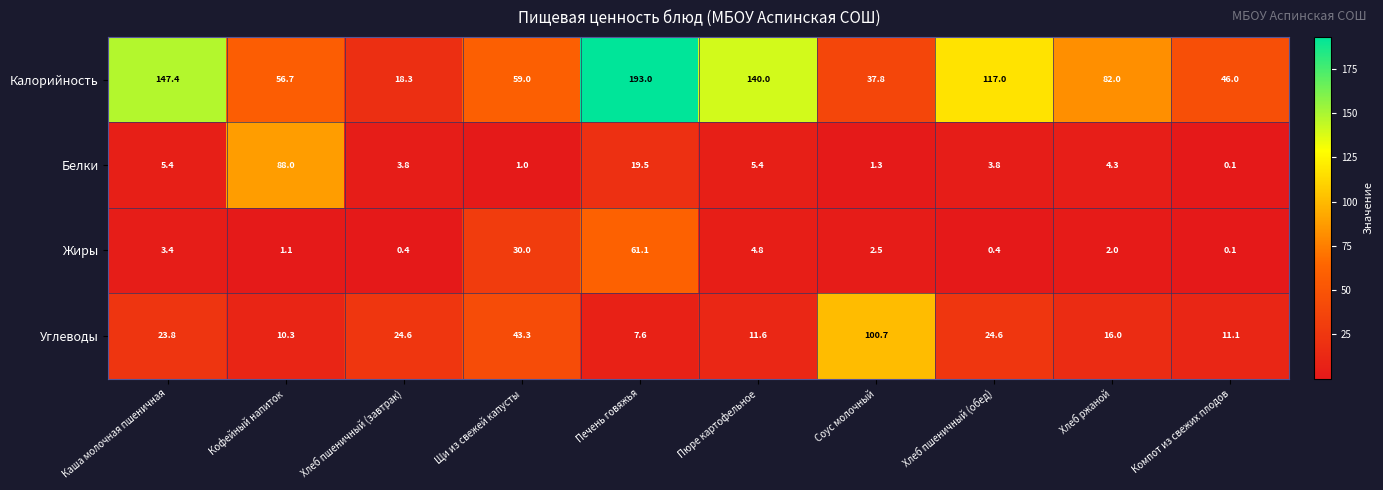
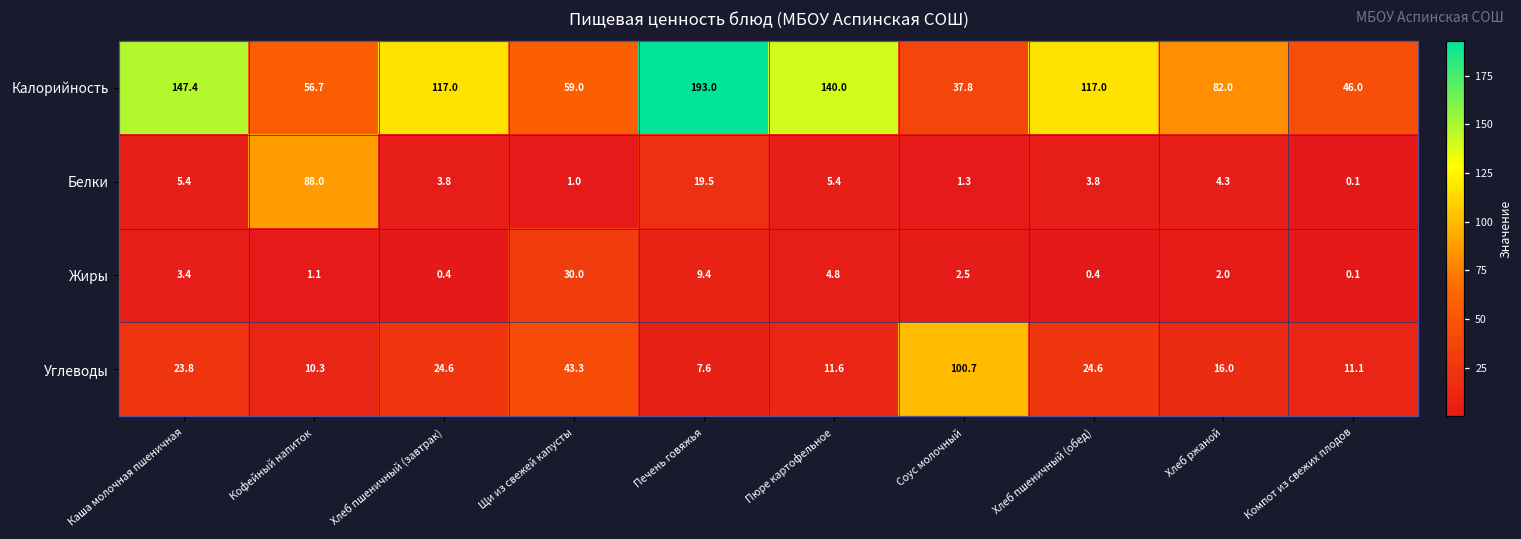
Калорийность, Хлеб пшеничный (завтрак): 18.3 -> 117.0
Жиры, Печень говяжья: 61.1 -> 9.4
